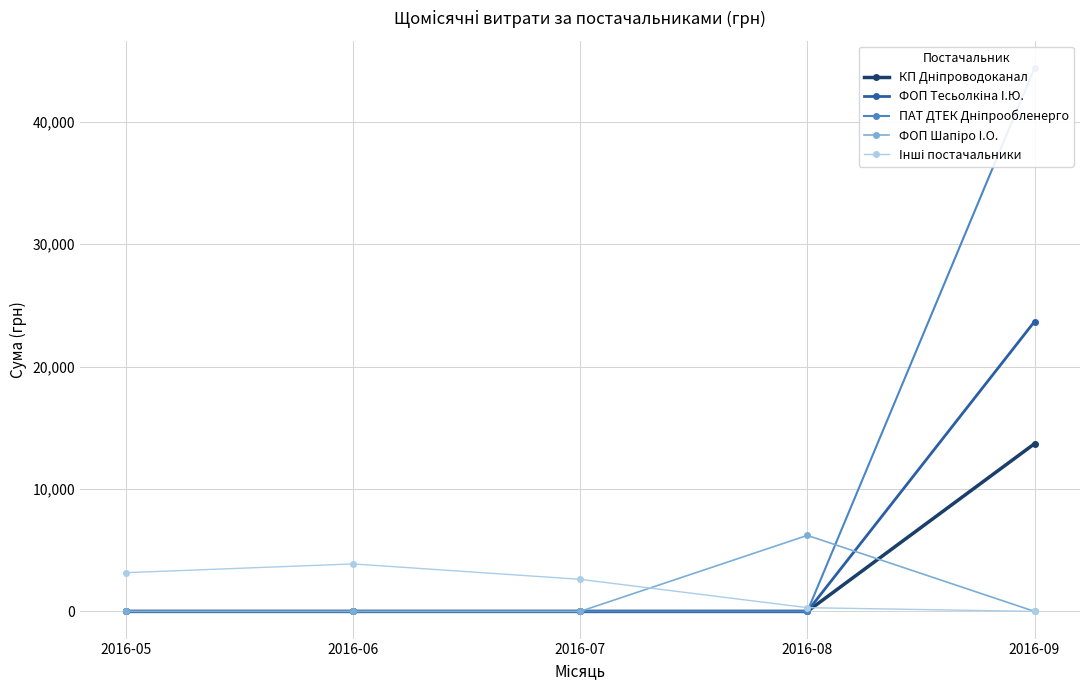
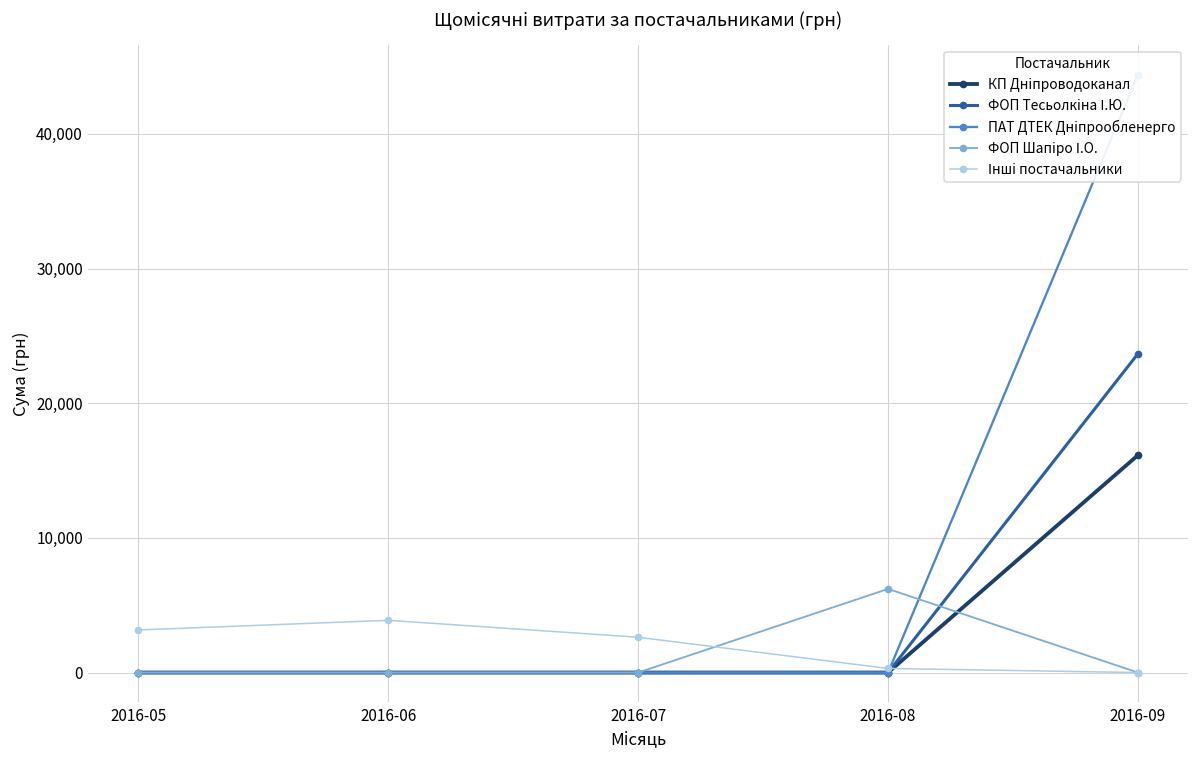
КП Дніпроводоканал, 2016-09: 13,700 -> 16,100
